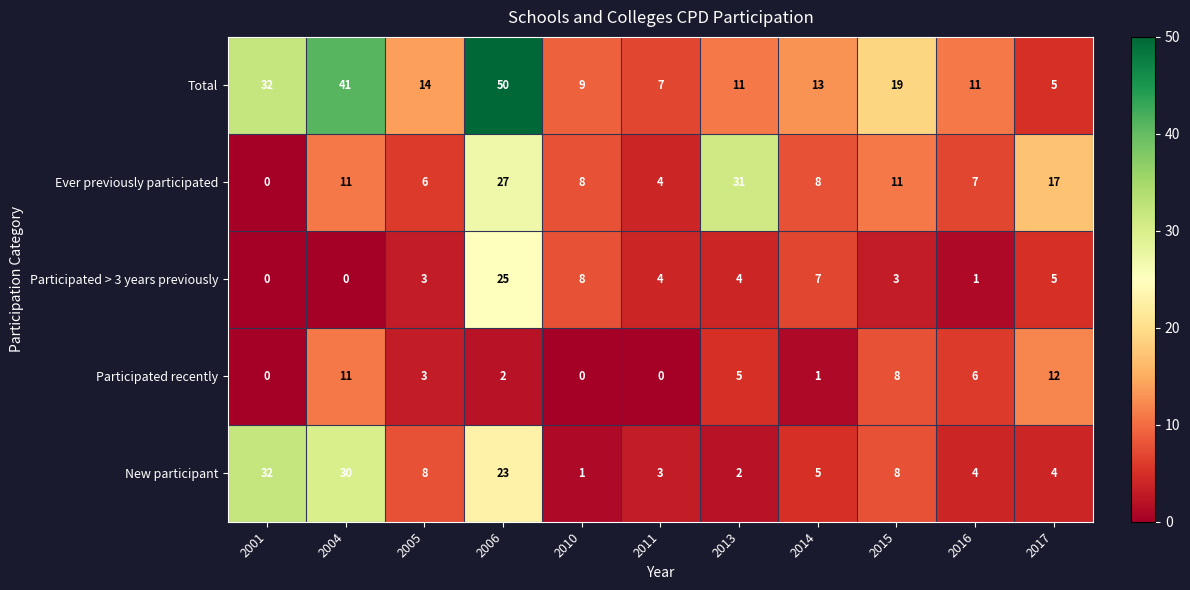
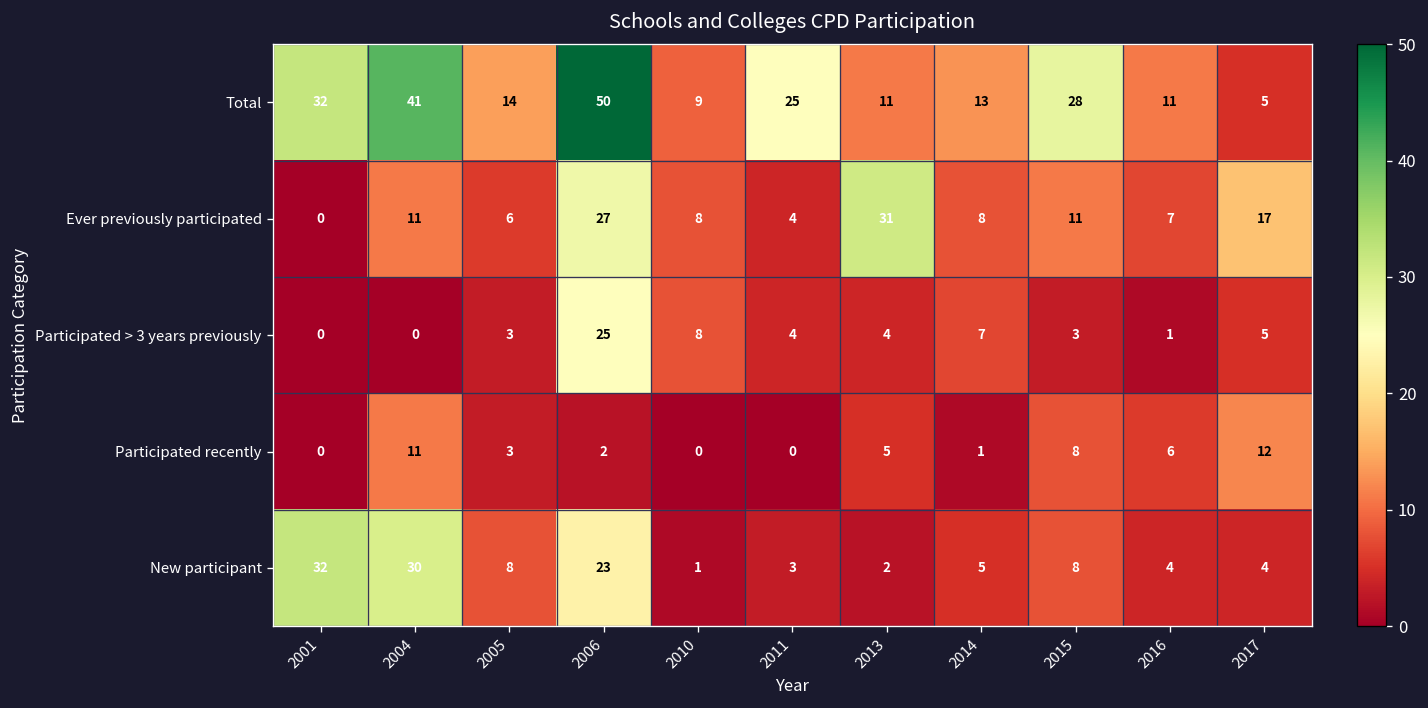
Total, 2011: 7 -> 25
Total, 2015: 19 -> 28
